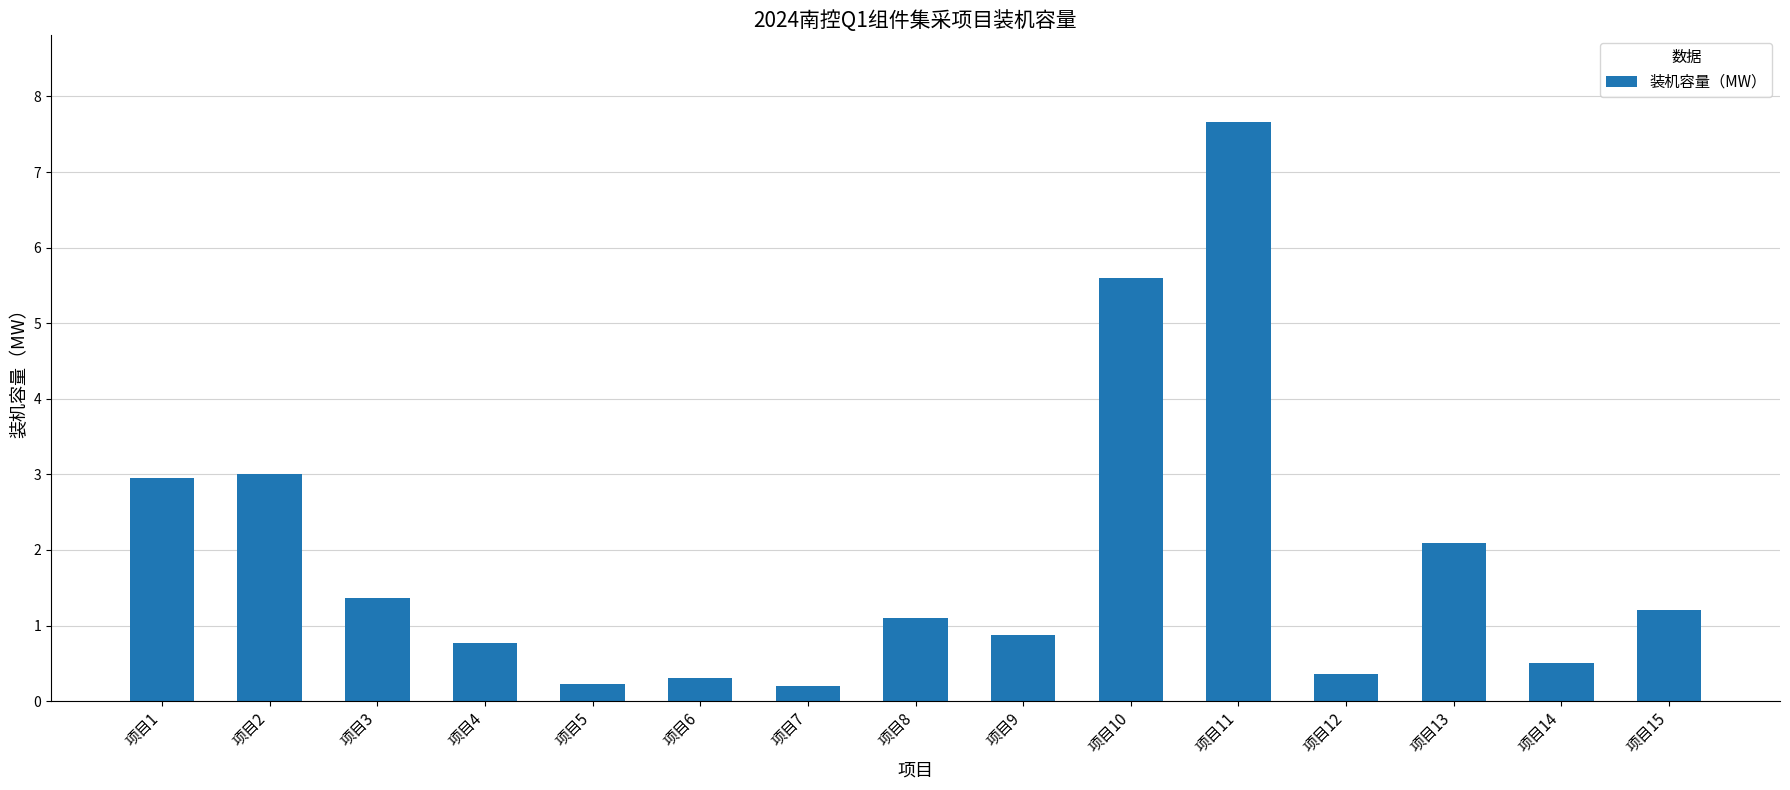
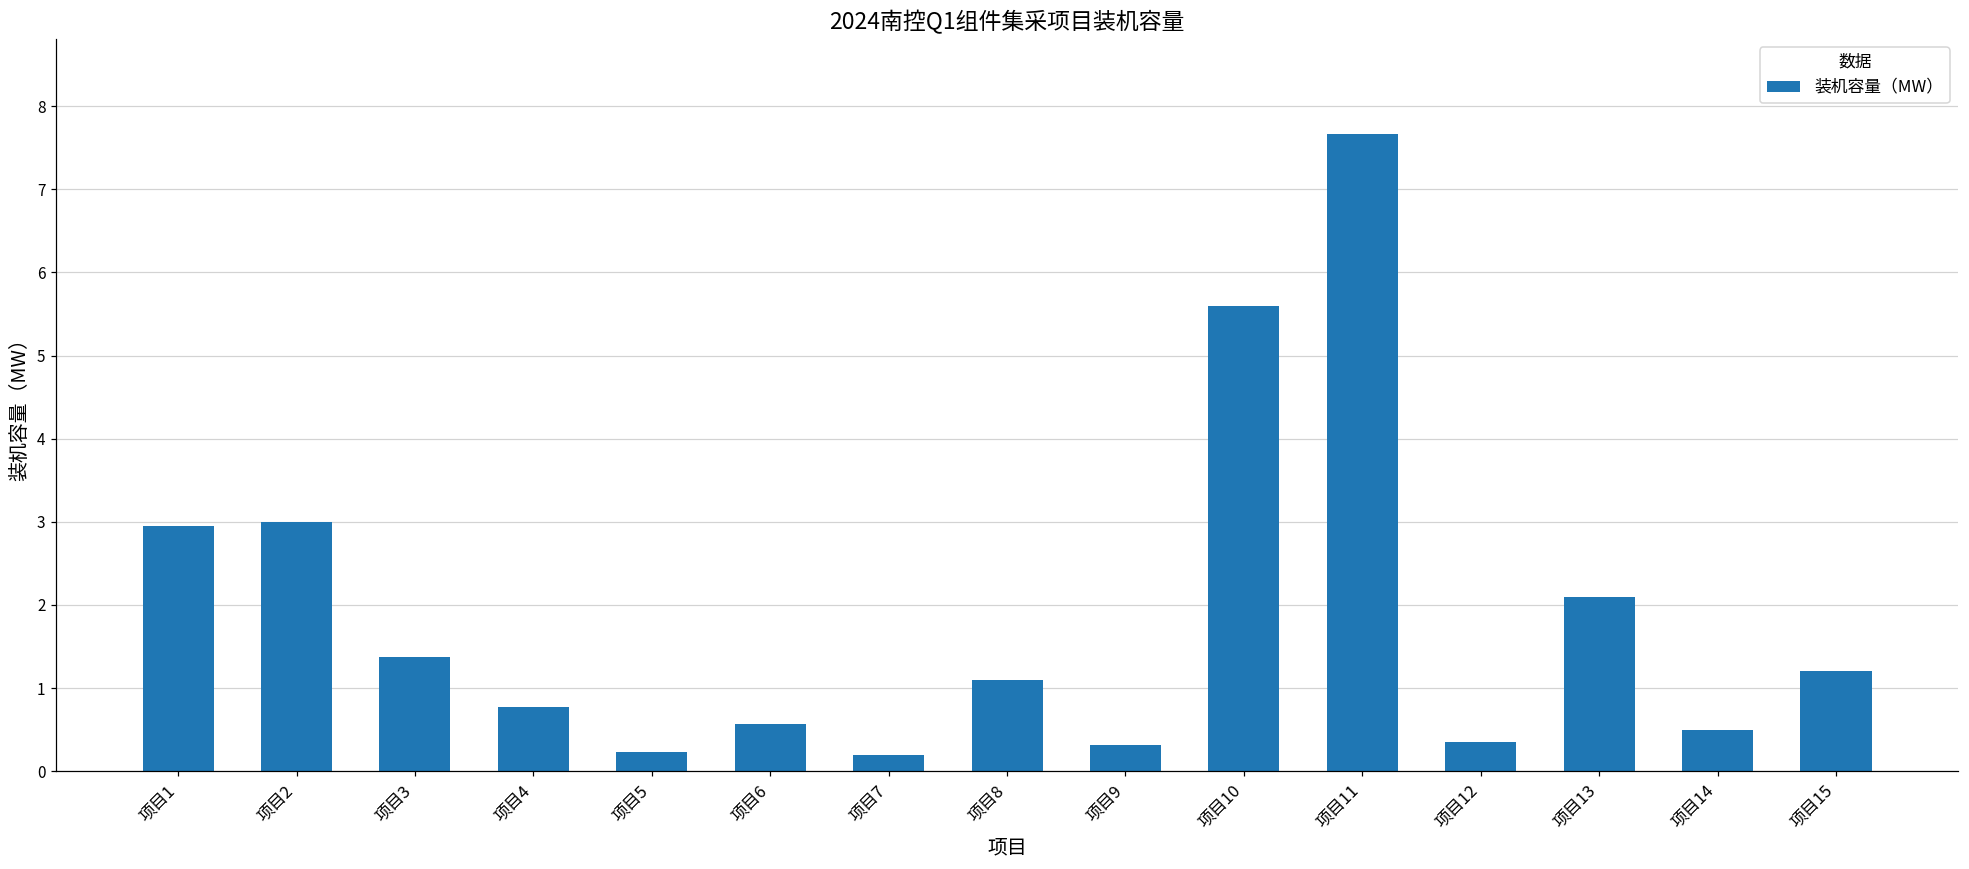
项目6: 0.3 -> 0.6
项目9: 0.9 -> 0.3
